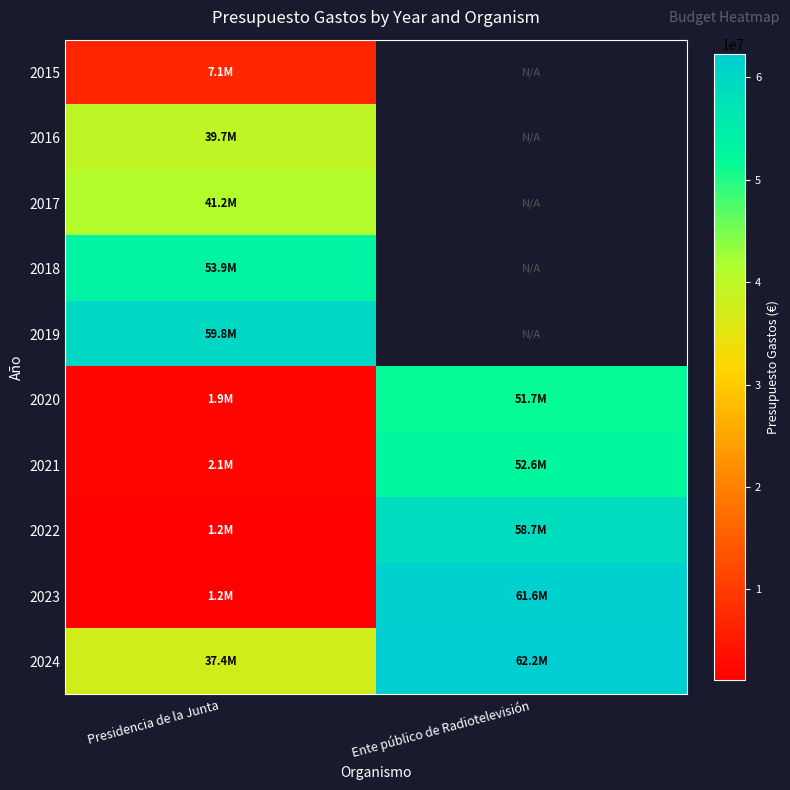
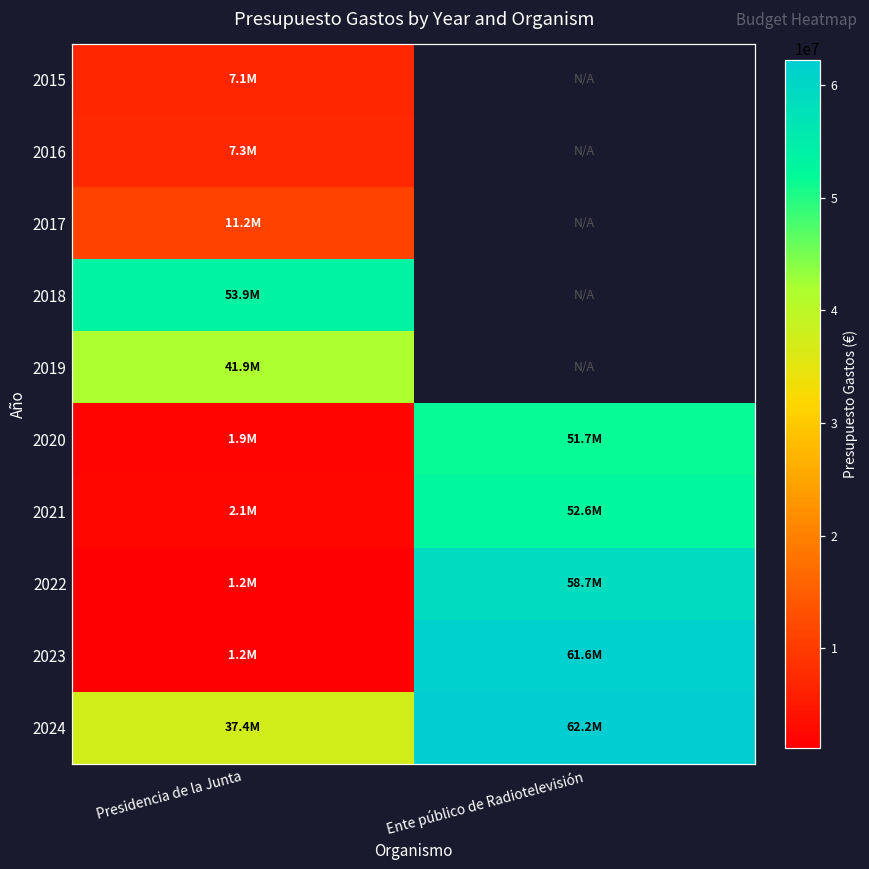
2016, Presidencia de la Junta: 39.7M -> 7.3M
2017, Presidencia de la Junta: 41.2M -> 11.2M
2019, Presidencia de la Junta: 59.8M -> 41.9M
